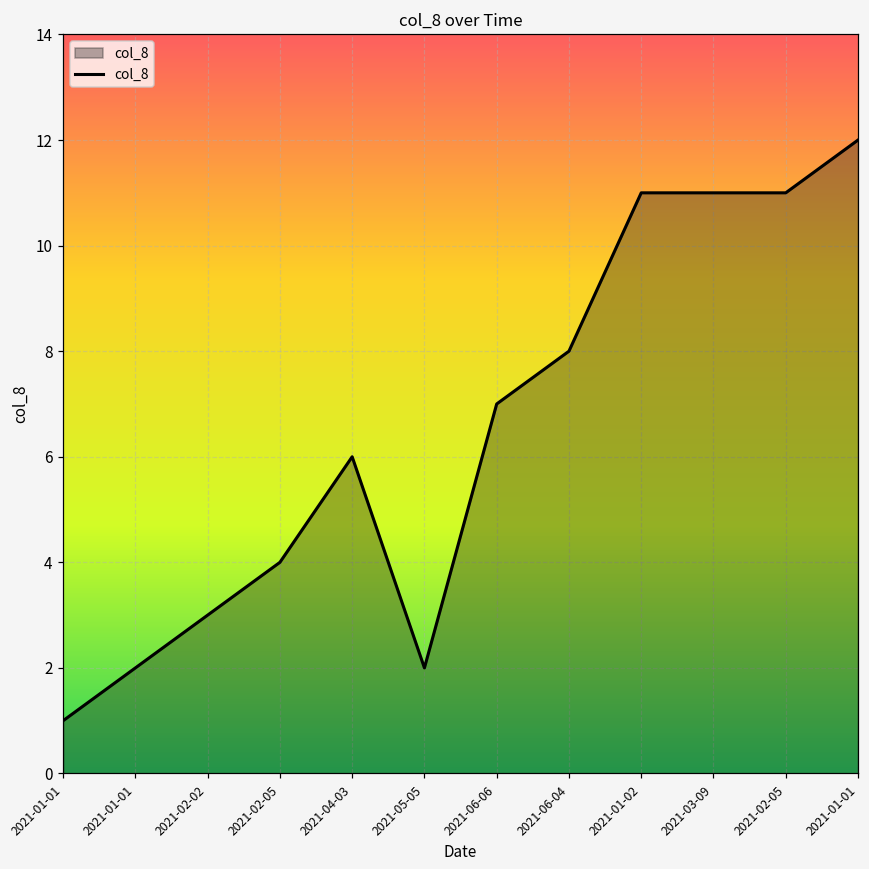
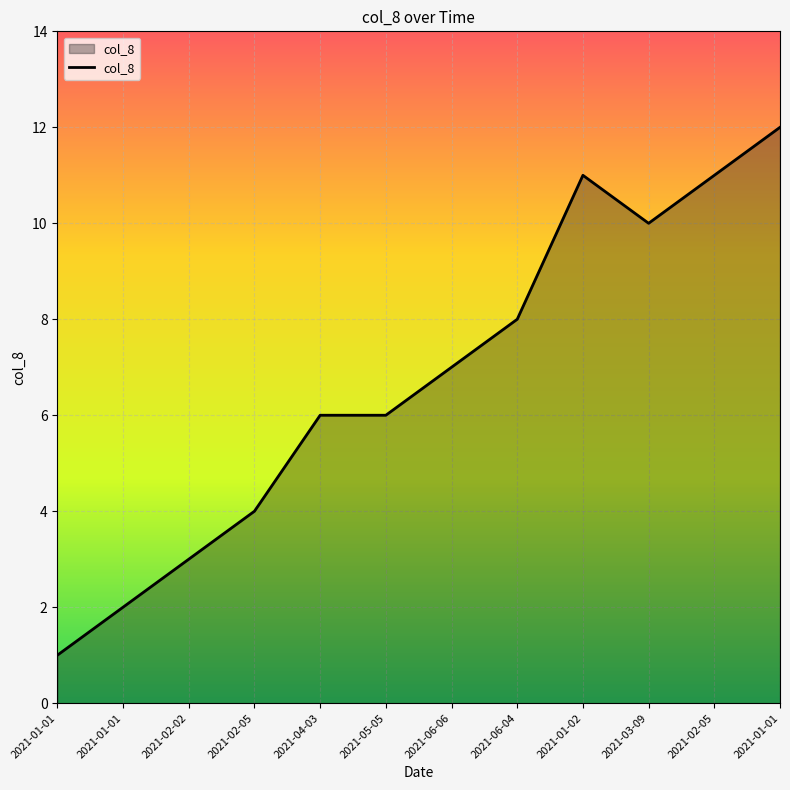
2021-05-05: 2 -> 6
2021-03-09: 11 -> 10
